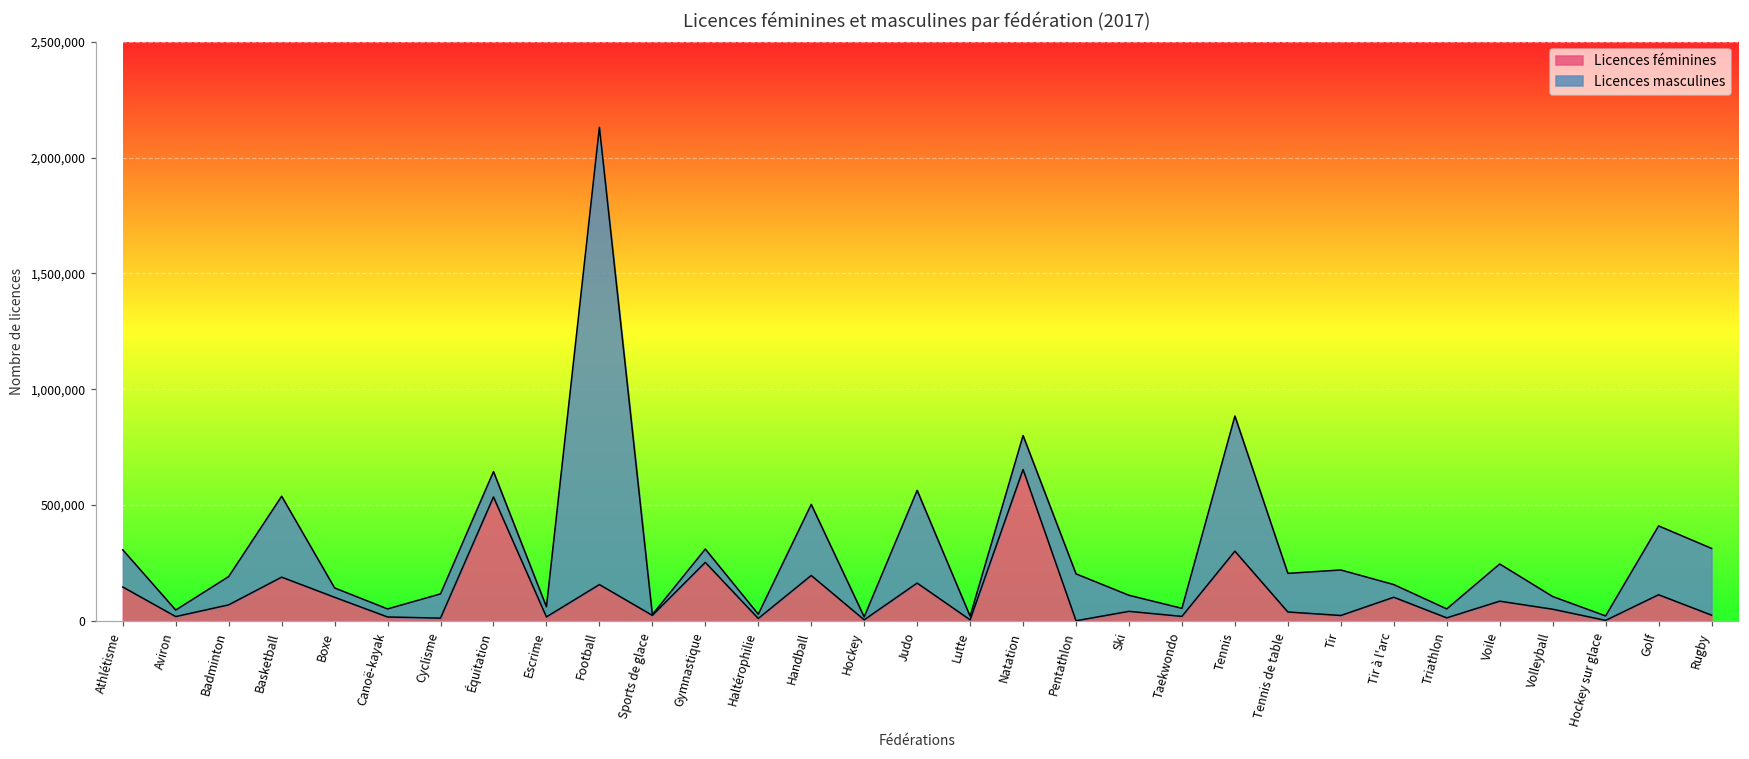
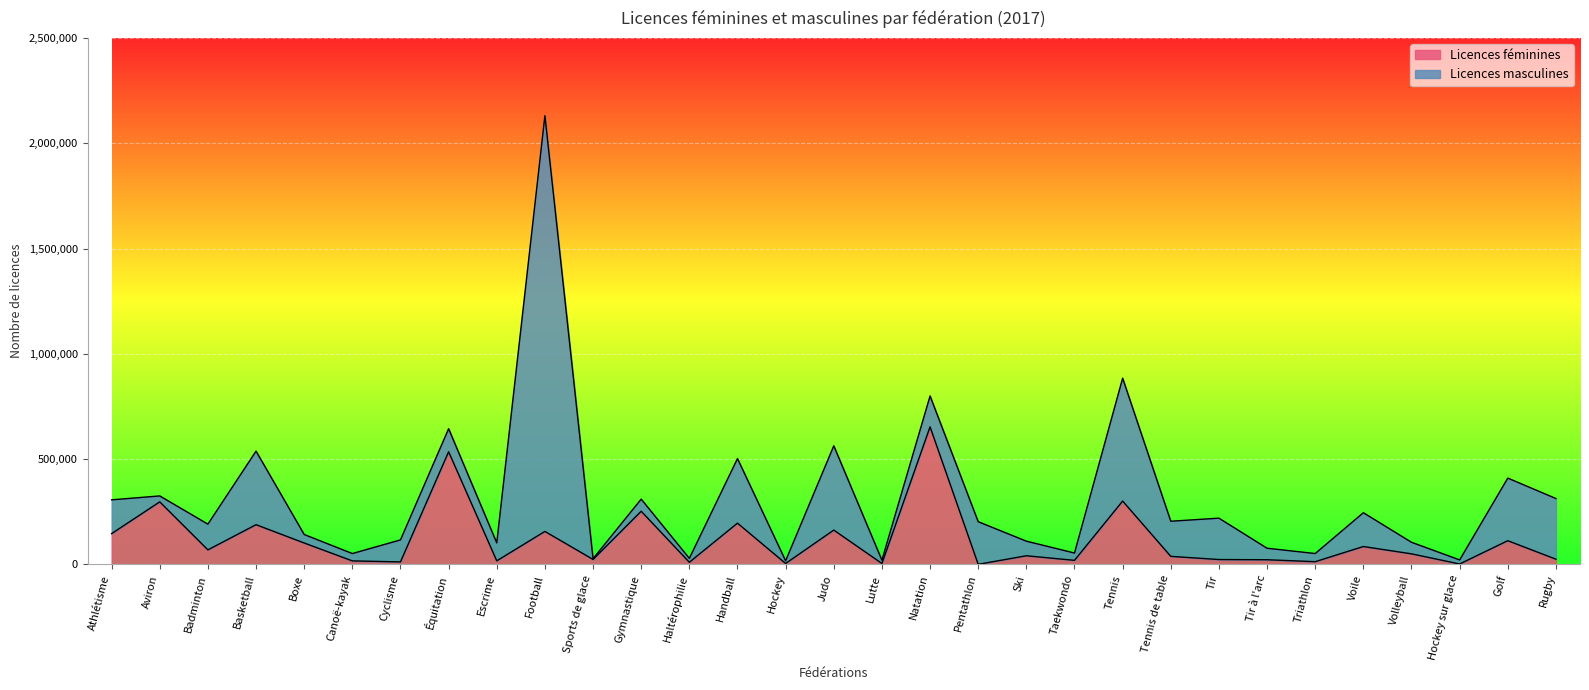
Licences féminines, Aviron: 20,000 -> 300,000
Licences masculines, Escrime: 40,000 -> 90,000
Licences féminines, Tir à l'arc: 100,000 -> 20,000
